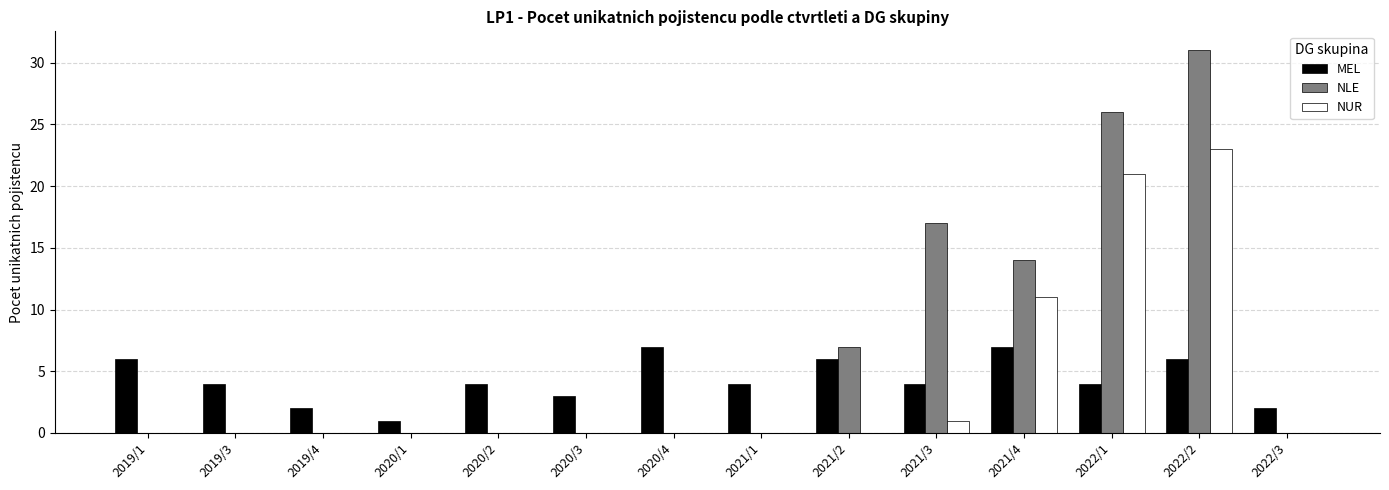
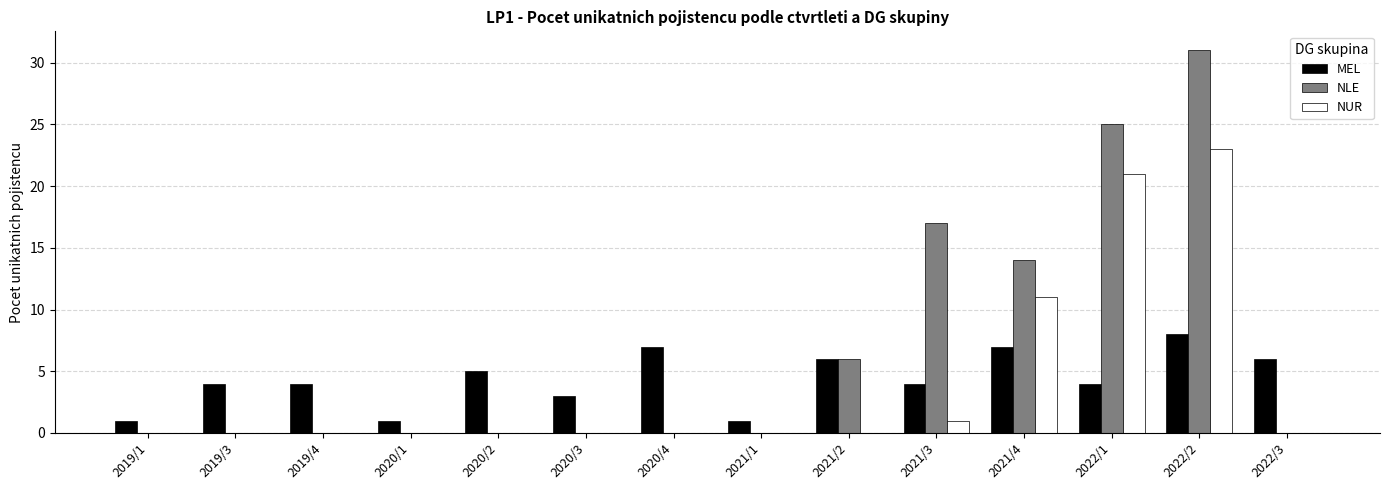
MEL, 2019/1: 6 -> 1
MEL, 2019/4: 2 -> 4
MEL, 2020/2: 4 -> 5
MEL, 2021/1: 4 -> 1
NLE, 2021/2: 7 -> 6
NLE, 2022/1: 26 -> 25
MEL, 2022/2: 6 -> 8
MEL, 2022/3: 2 -> 6
